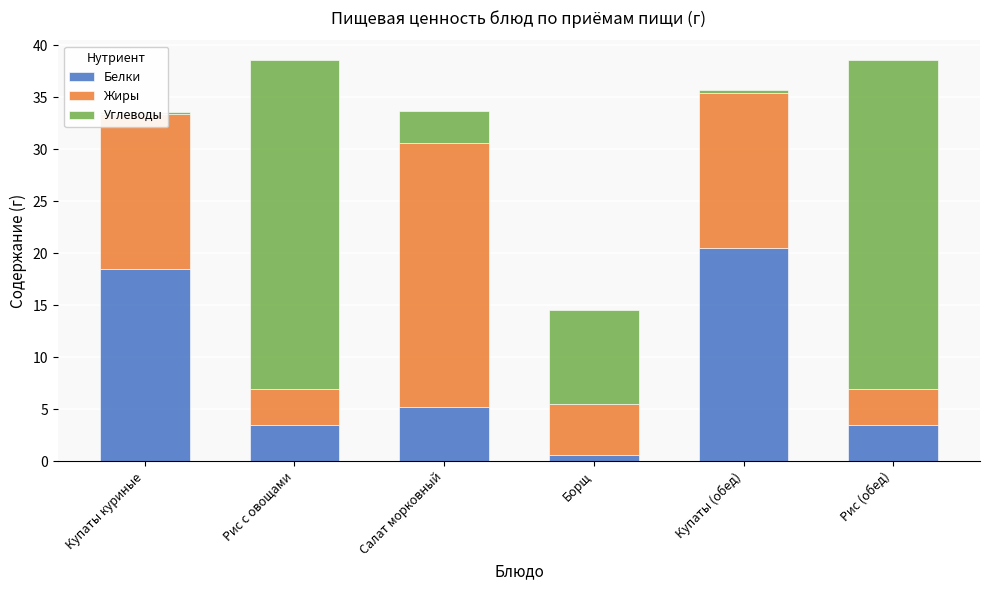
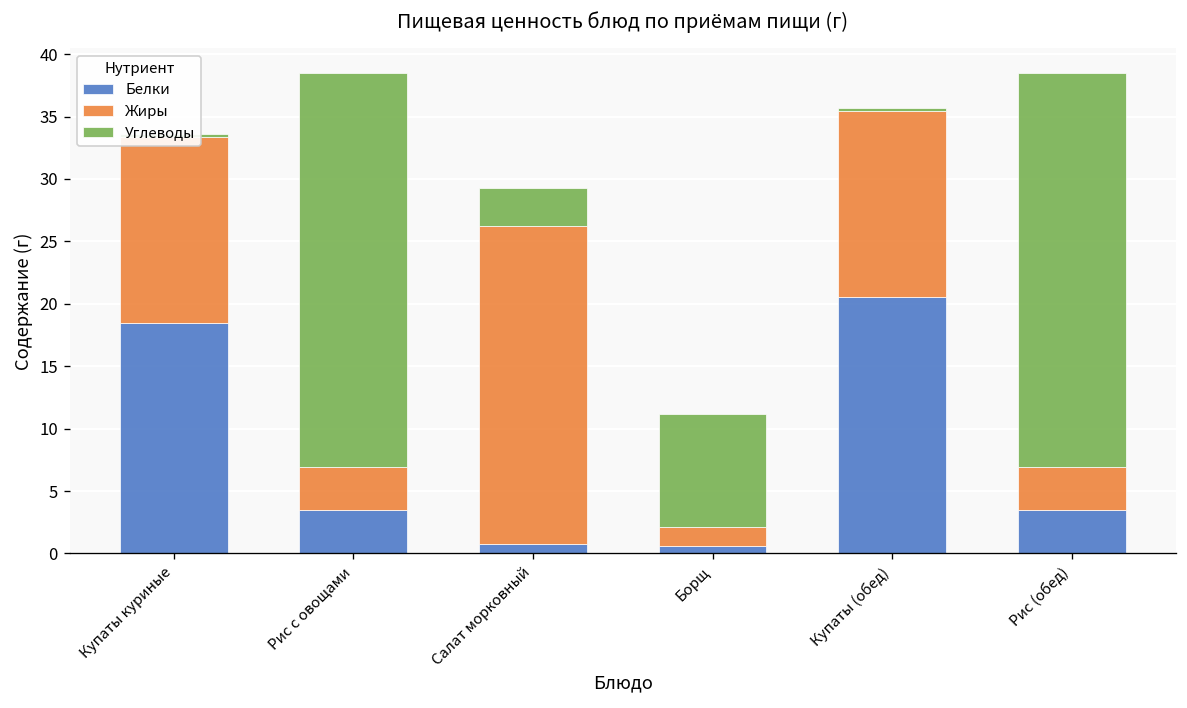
Белки, Салат морковный: 5.2 -> 0.8
Жиры, Борщ: 4.9 -> 1.5
